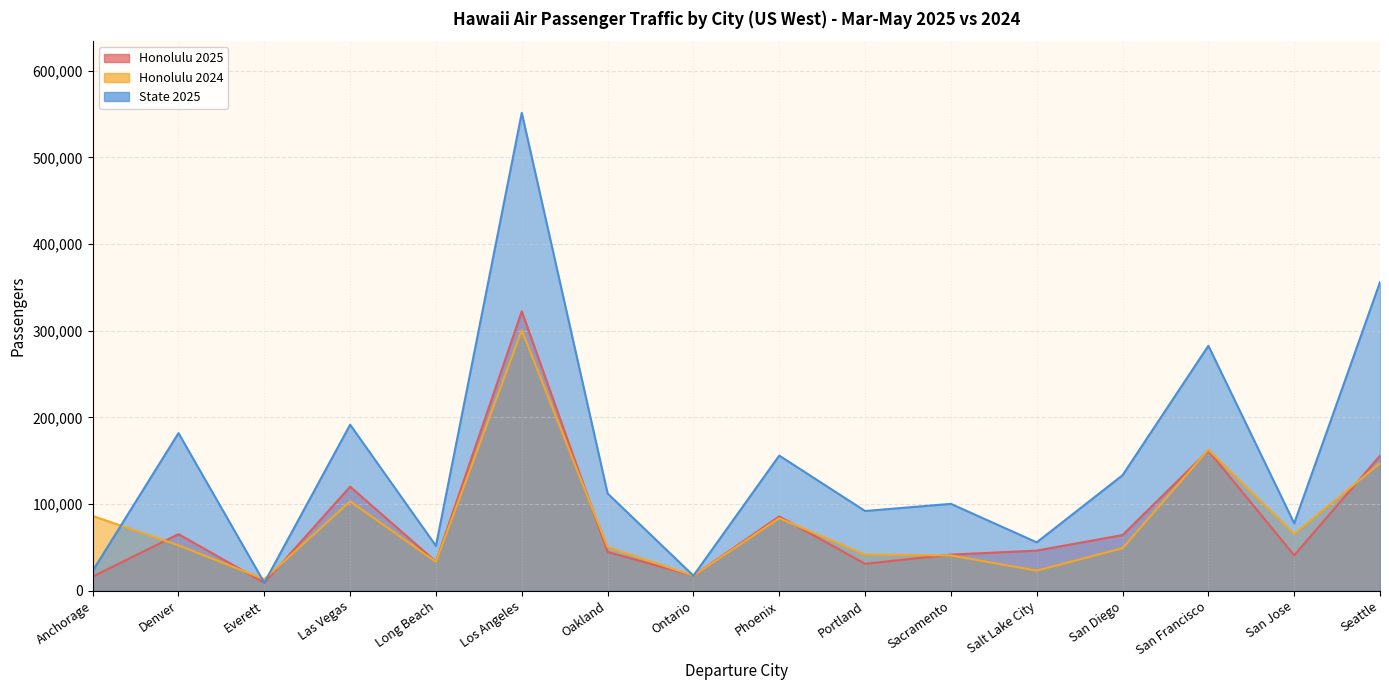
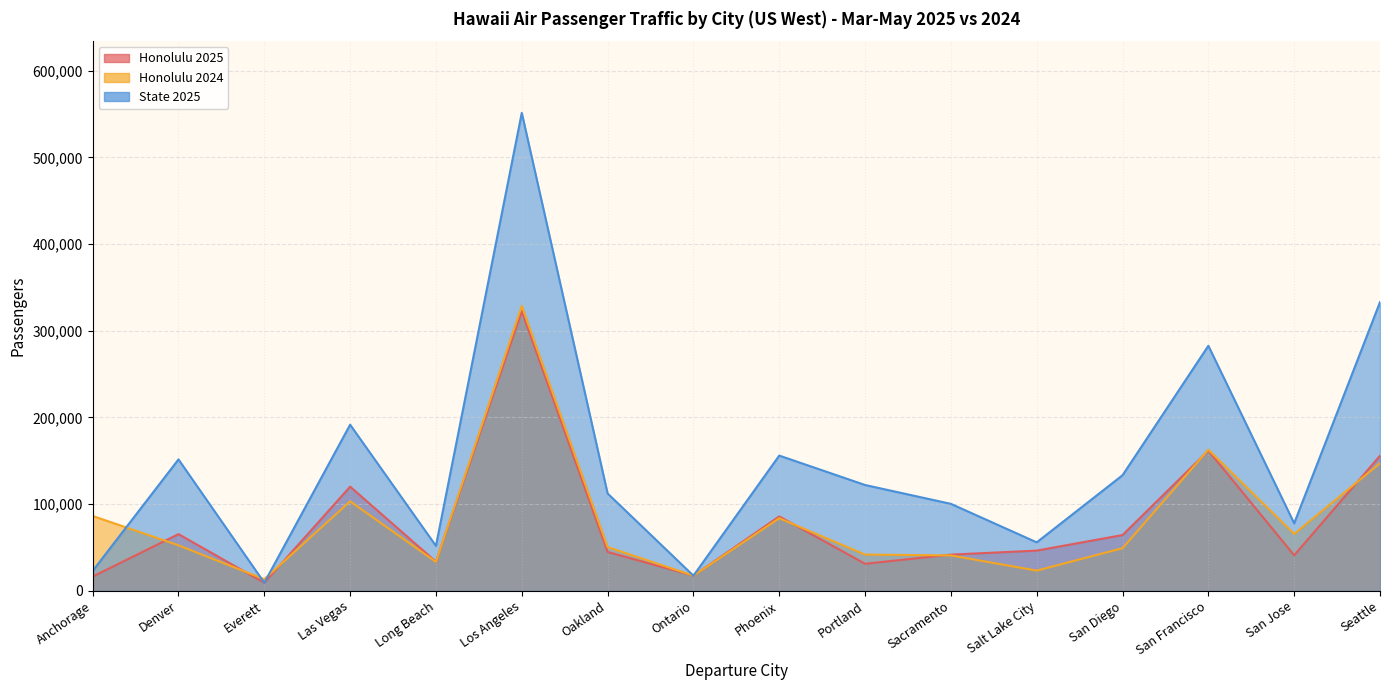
State 2025, Denver: 180,000 -> 150,000
Honolulu 2024, Los Angeles: 300,000 -> 330,000
State 2025, Portland: 90,000 -> 120,000
State 2025, Seattle: 360,000 -> 330,000
